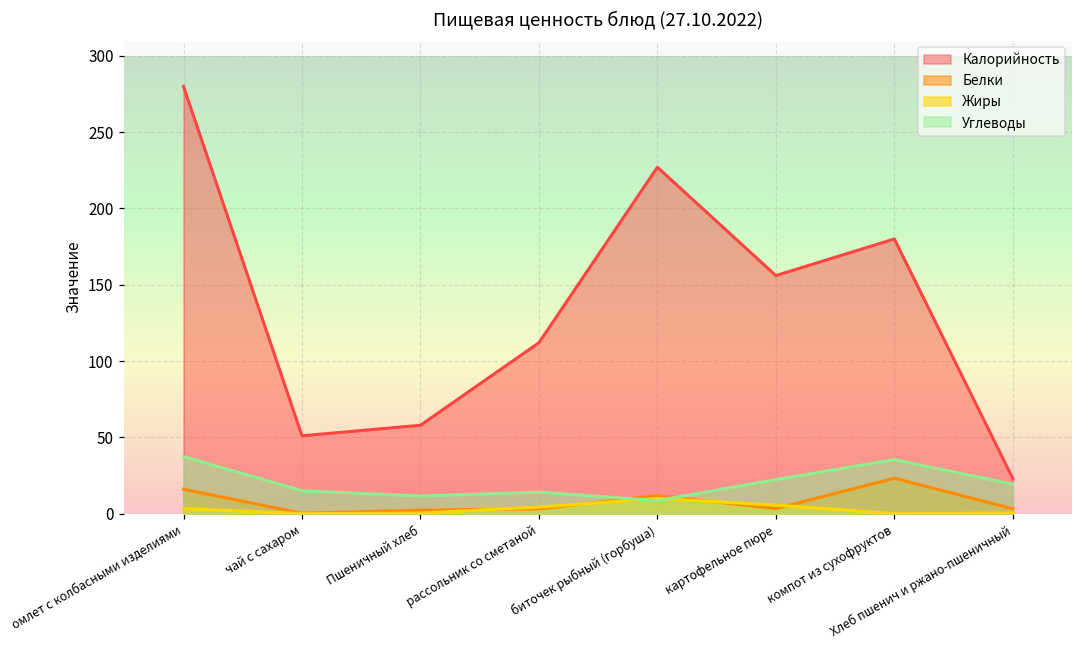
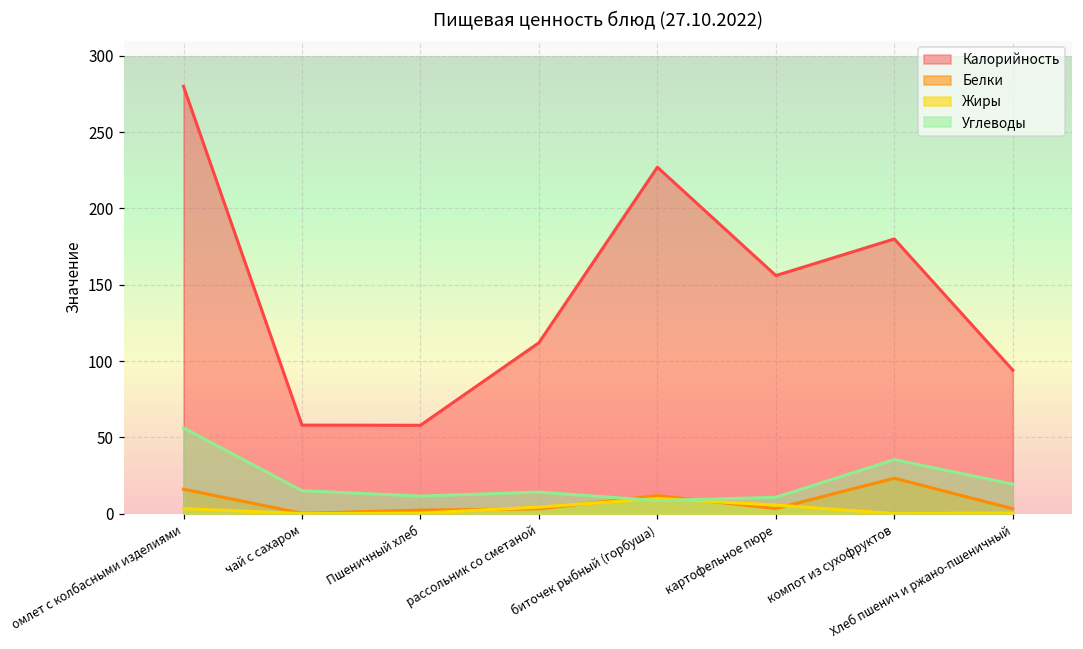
Углеводы, омлет с колбасными изделиями: 37 -> 56
Калорийность, чай с сахаром: 51 -> 58
Углеводы, картофельное пюре: 22 -> 11
Калорийность, Хлеб пшенич и ржано-пшеничный: 23 -> 94
